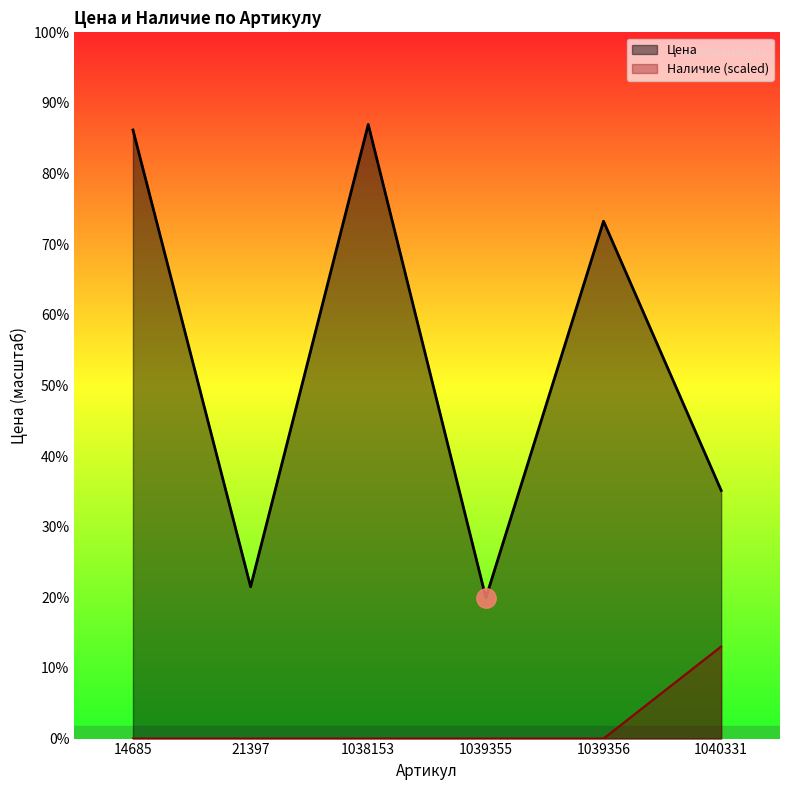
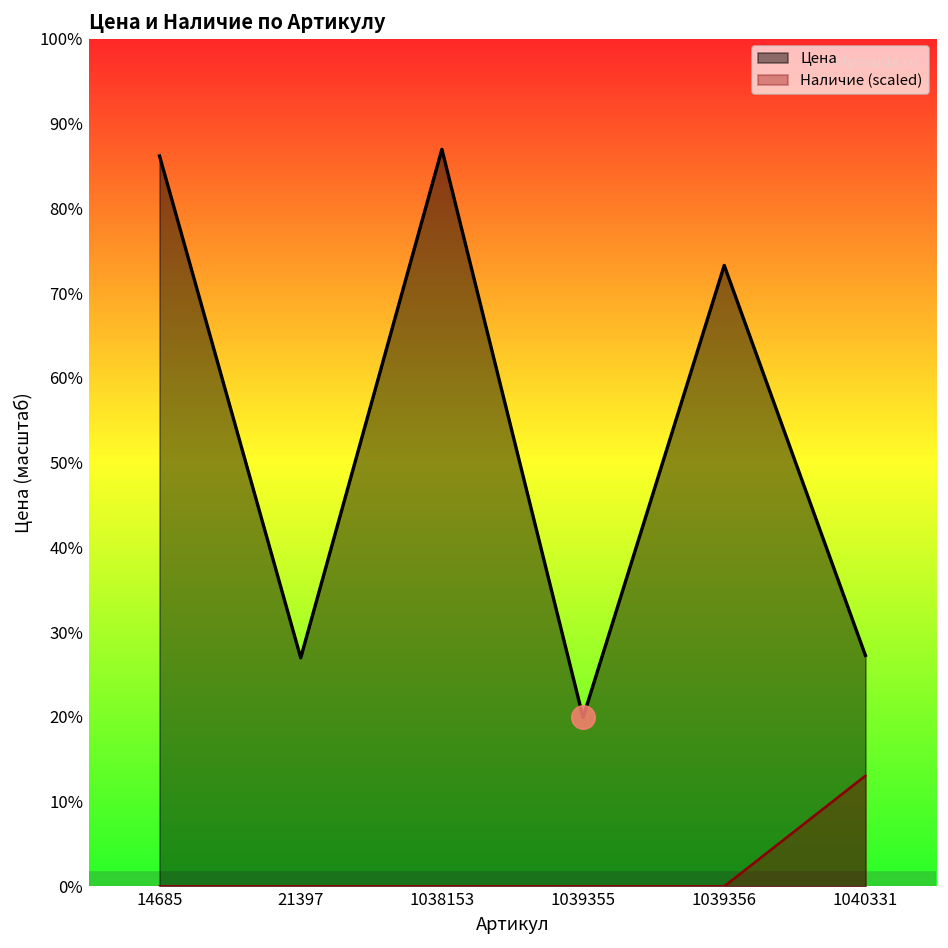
Цена, 21397: 22% -> 27%
Цена, 1040331: 35% -> 27%
